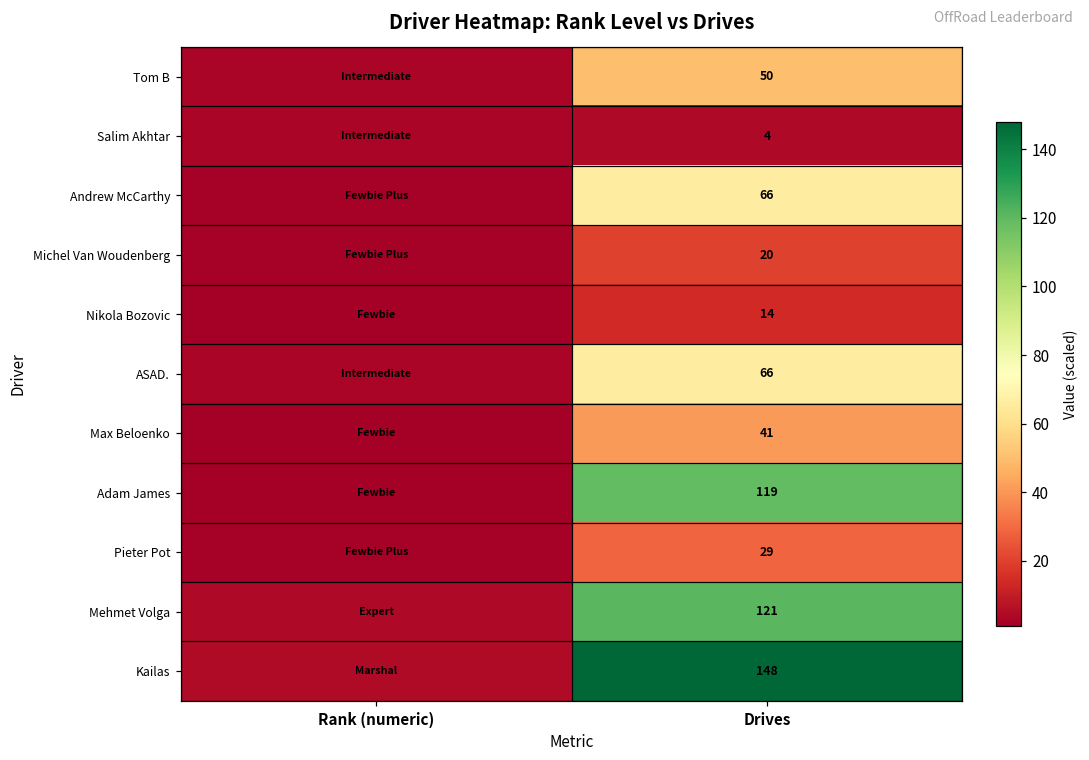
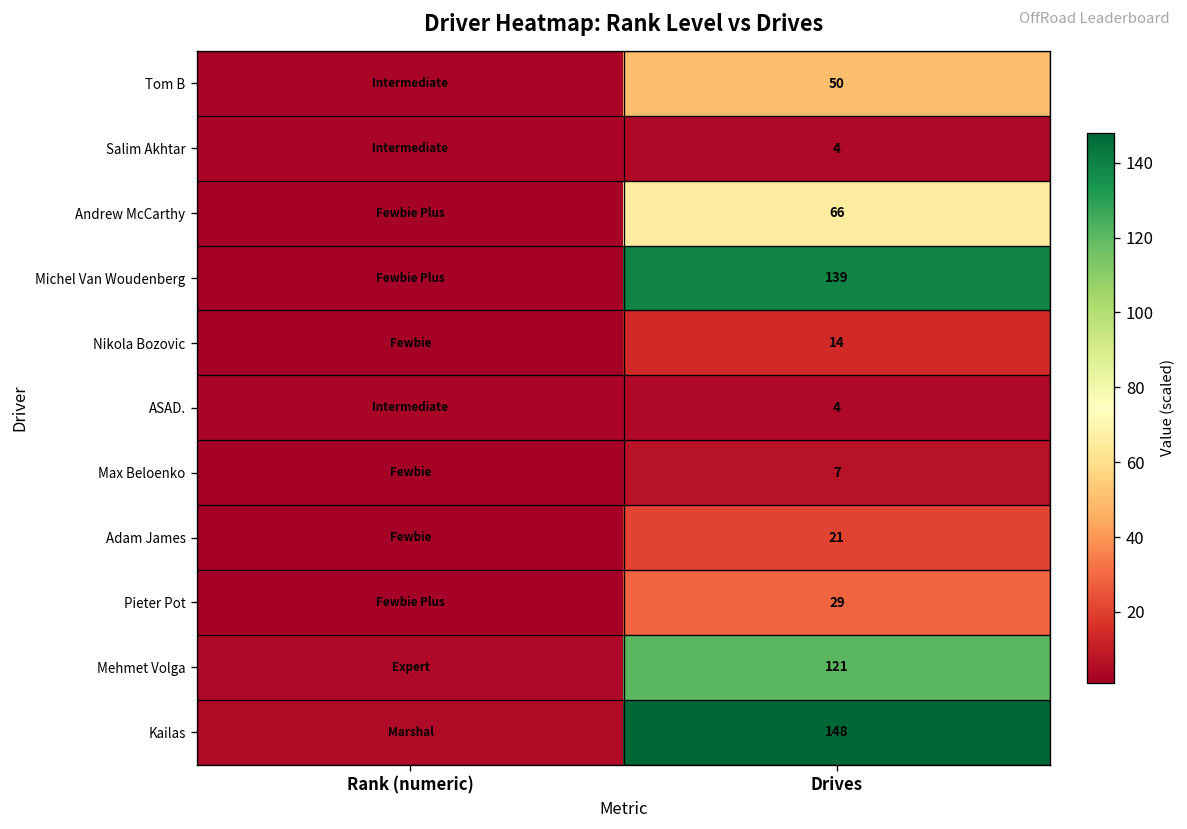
Michel Van Woudenberg, Drives: 20 -> 139
ASAD., Drives: 66 -> 4
Max Beloenko, Drives: 41 -> 7
Adam James, Drives: 119 -> 21
